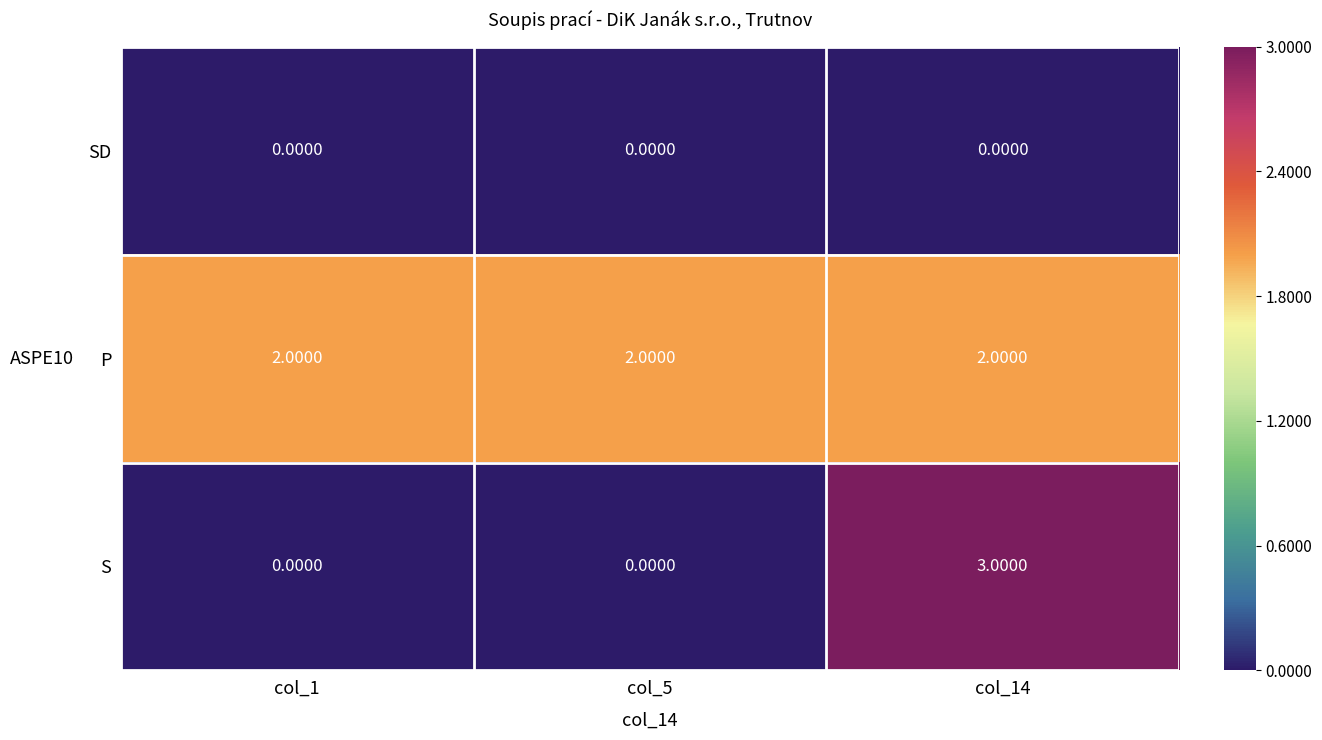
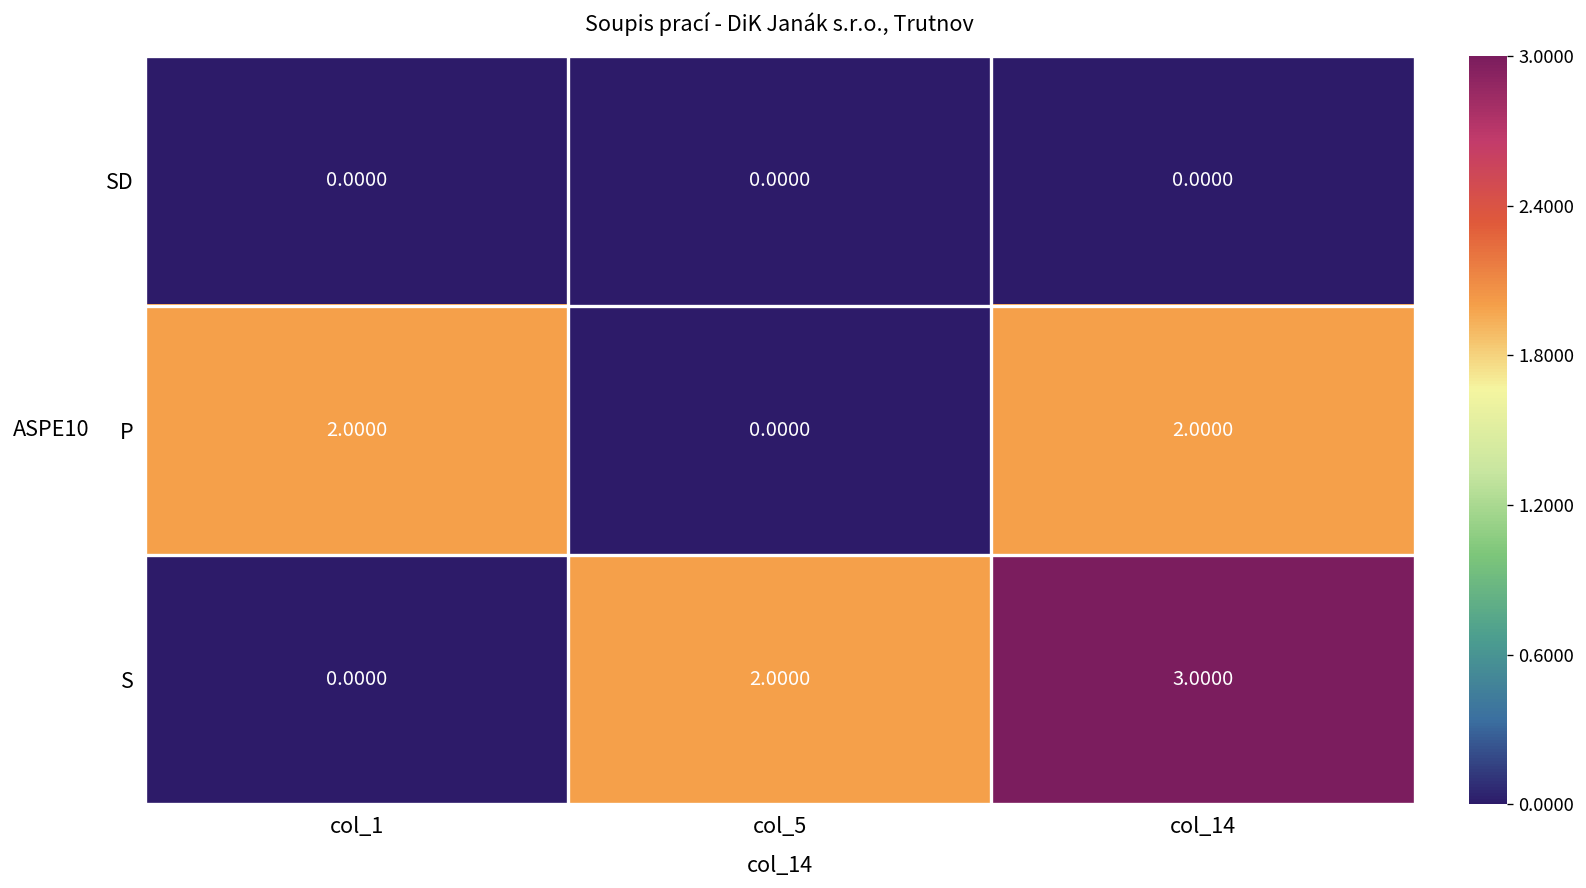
P, col_5: 2.0000 -> 0.0000
S, col_5: 0.0000 -> 2.0000
